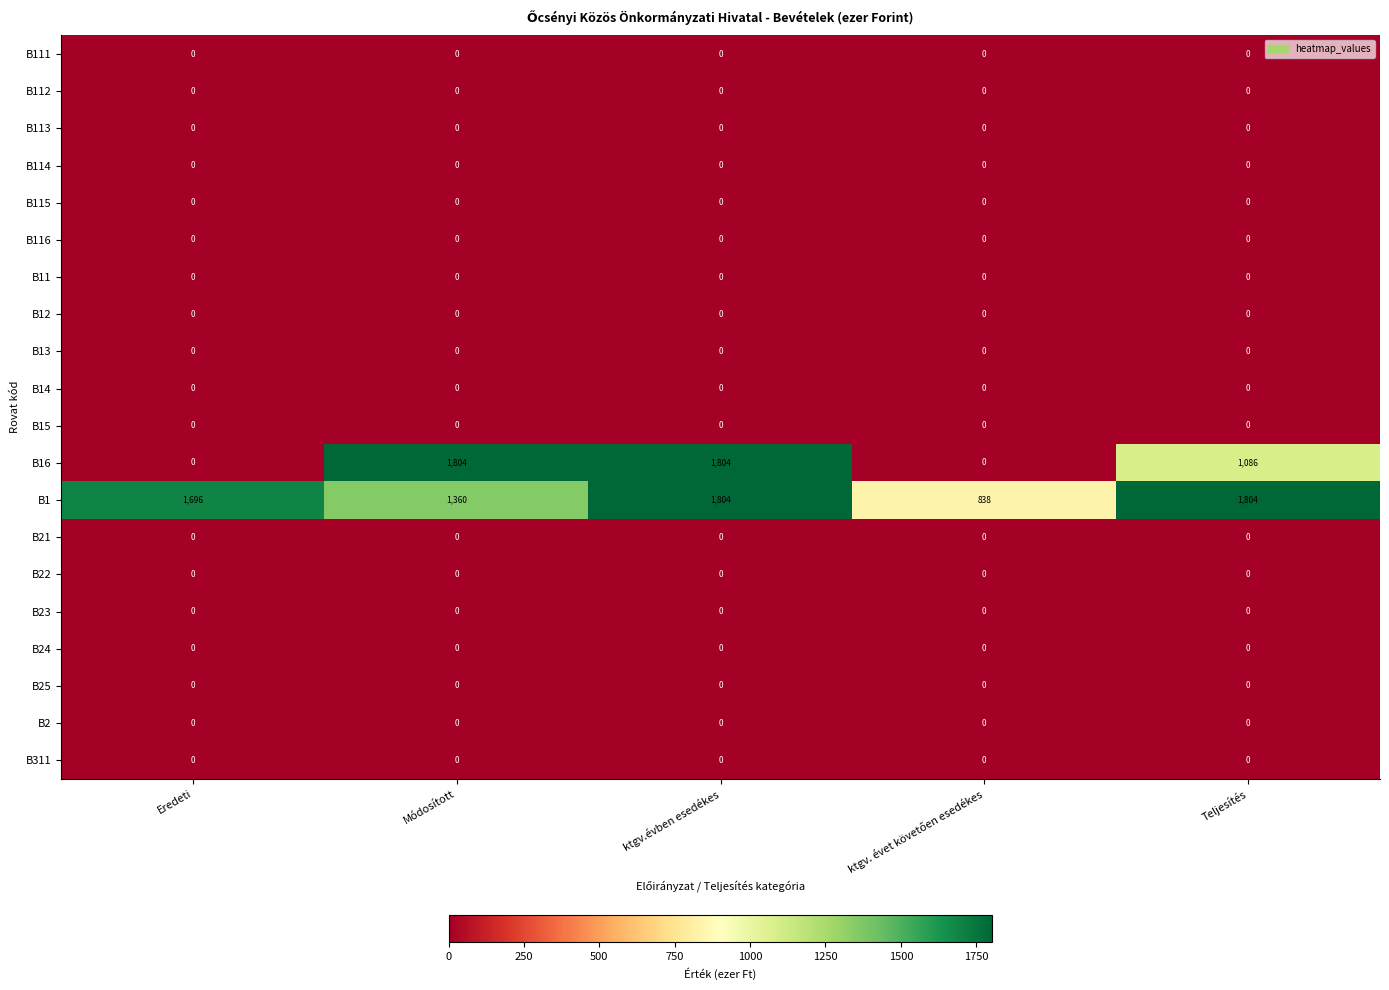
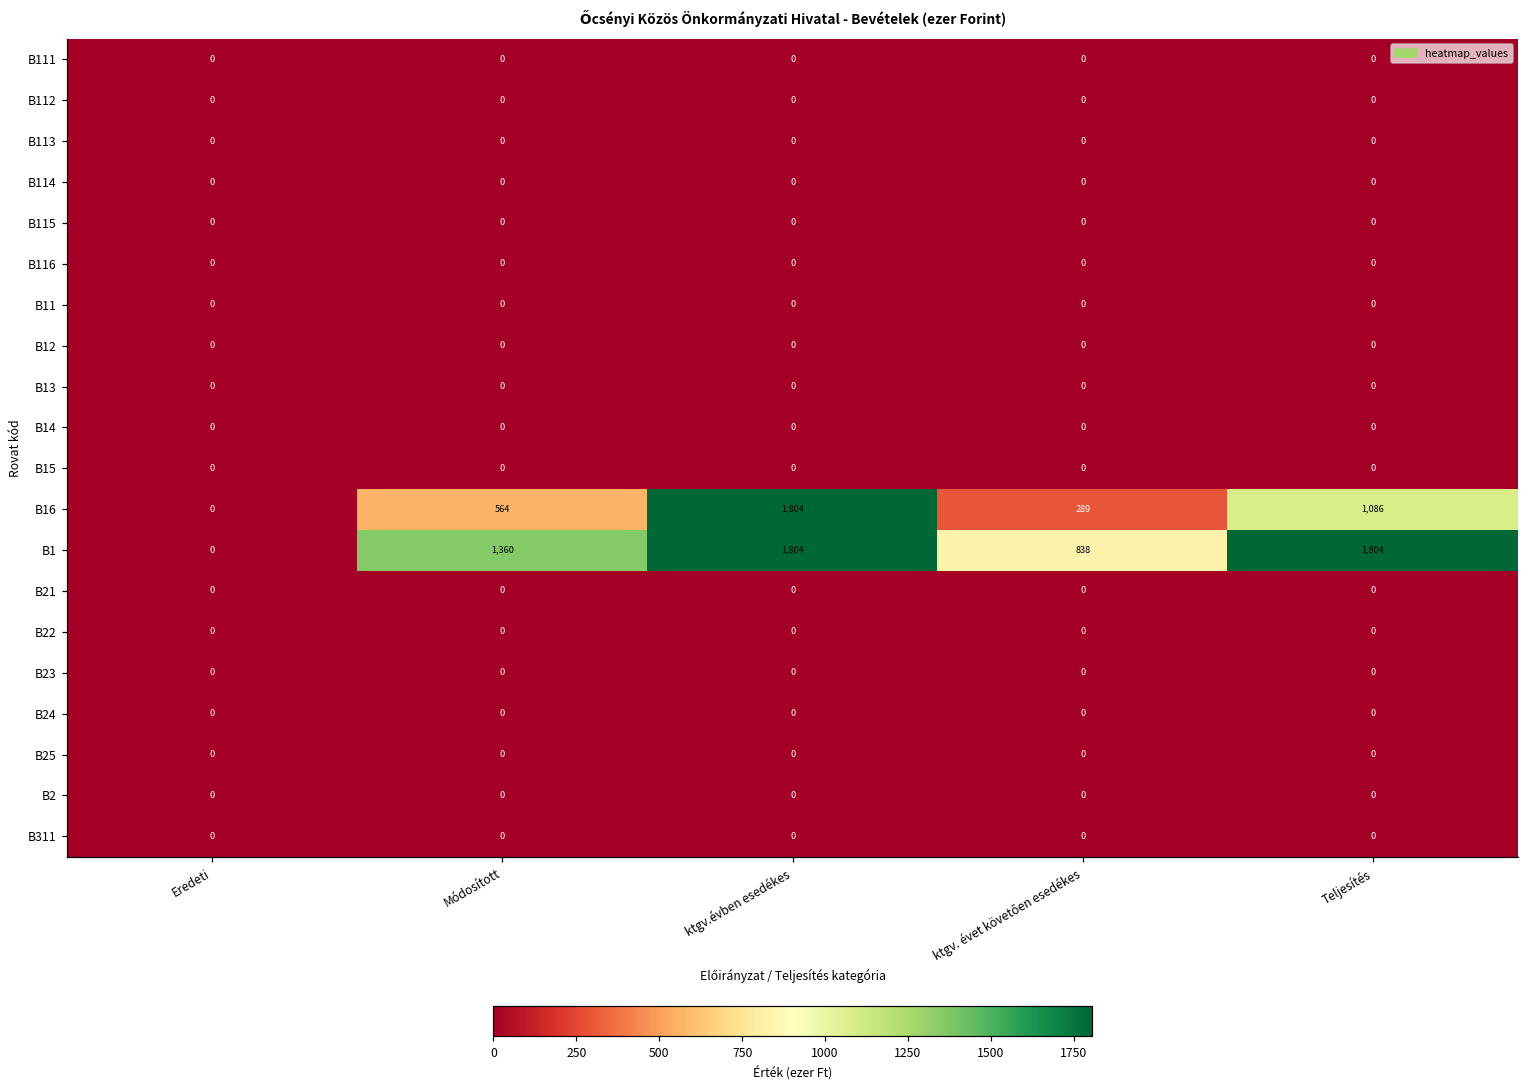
B16, Módosított: 1,804 -> 564
B16, ktgv. évet követően esedékes: 0 -> 289
B1, Eredeti: 1,696 -> 0
